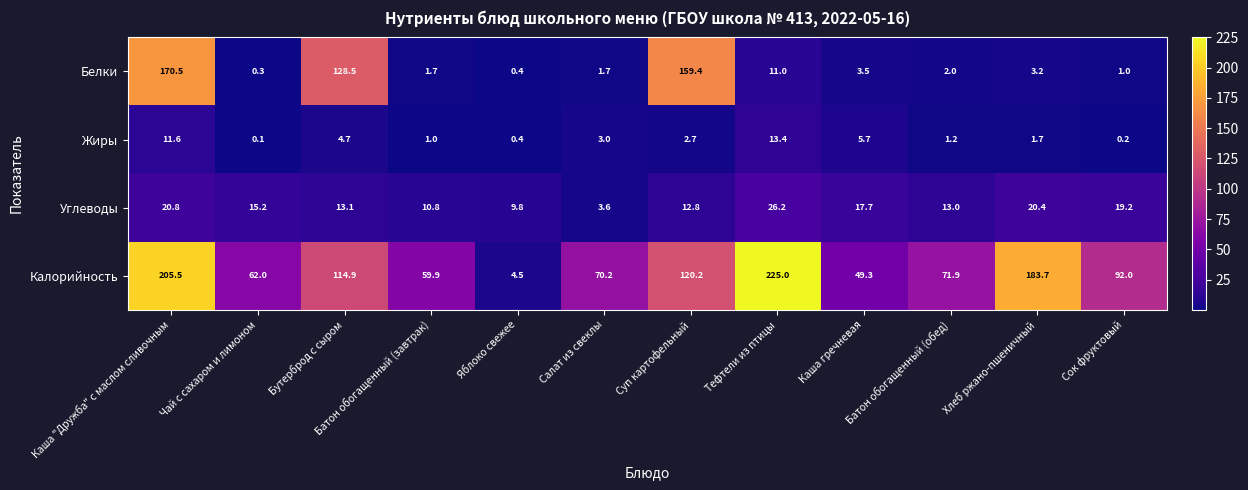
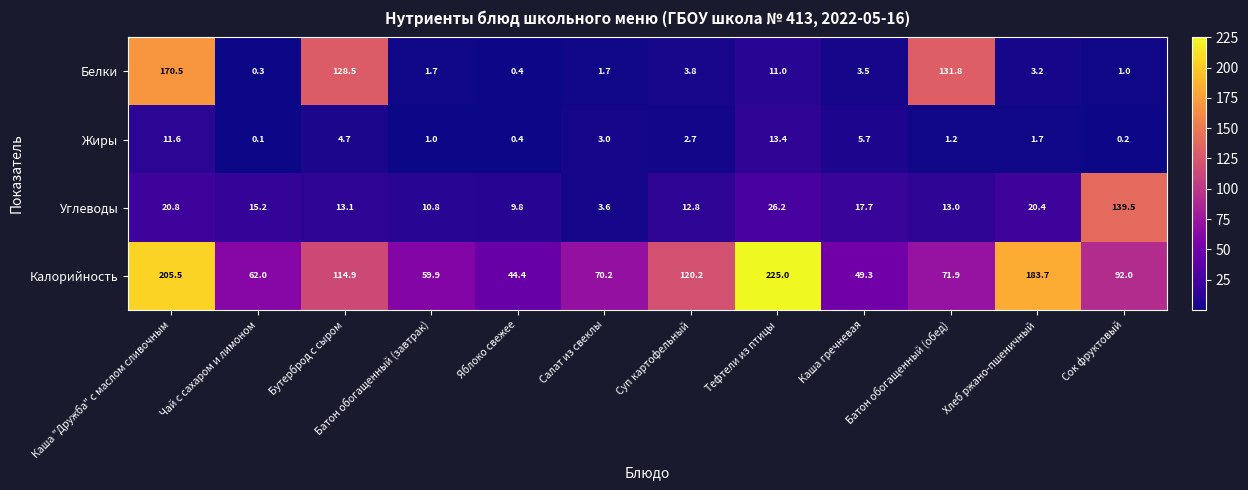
Белки, Суп картофельный: 159.4 -> 3.8
Белки, Батон обогащенный (обед): 2.0 -> 131.8
Углеводы, Сок фруктовый: 19.2 -> 139.5
Калорийность, Яблоко свежее: 4.5 -> 44.4
